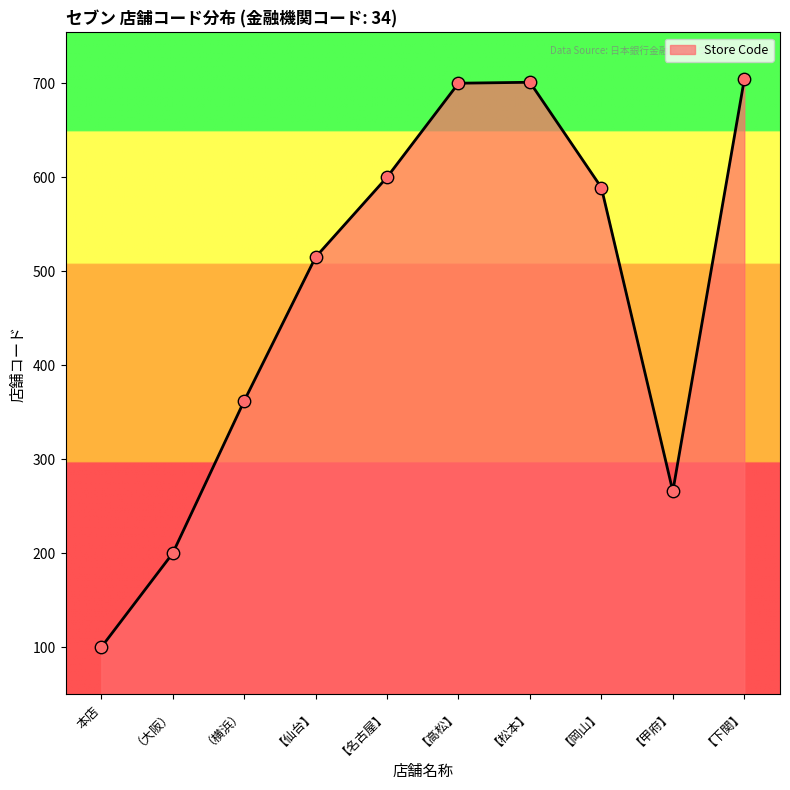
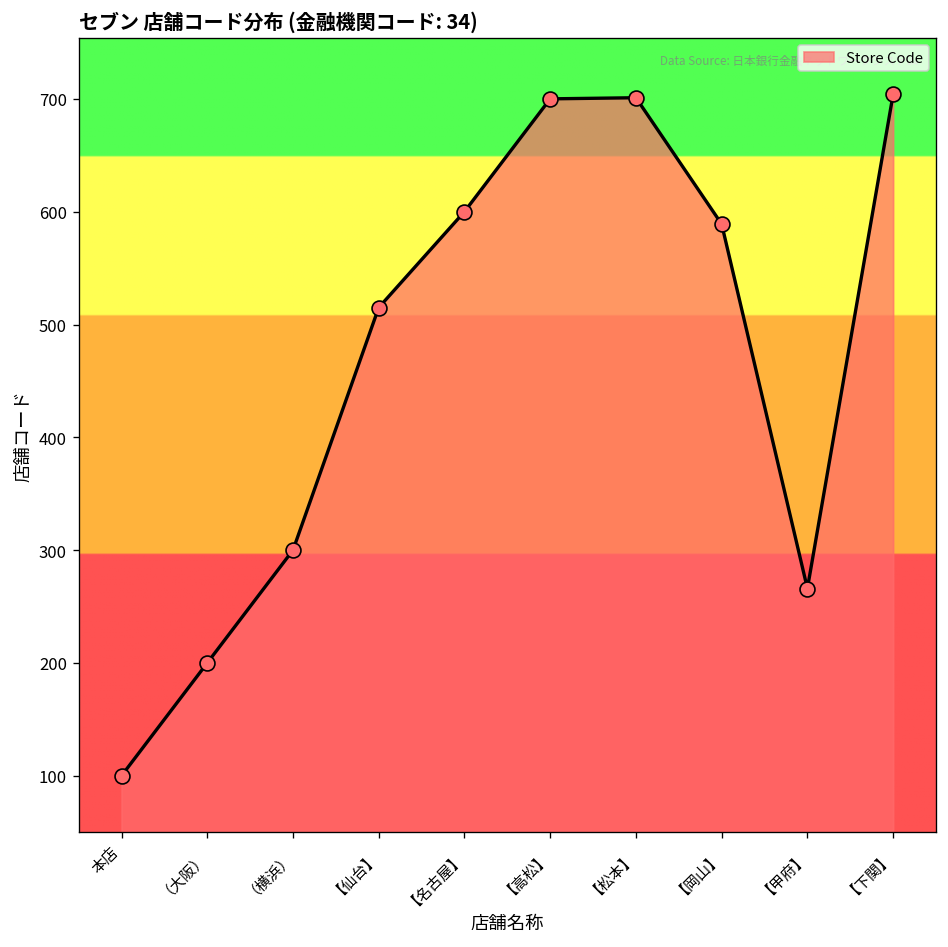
（横浜）: 360 -> 300
